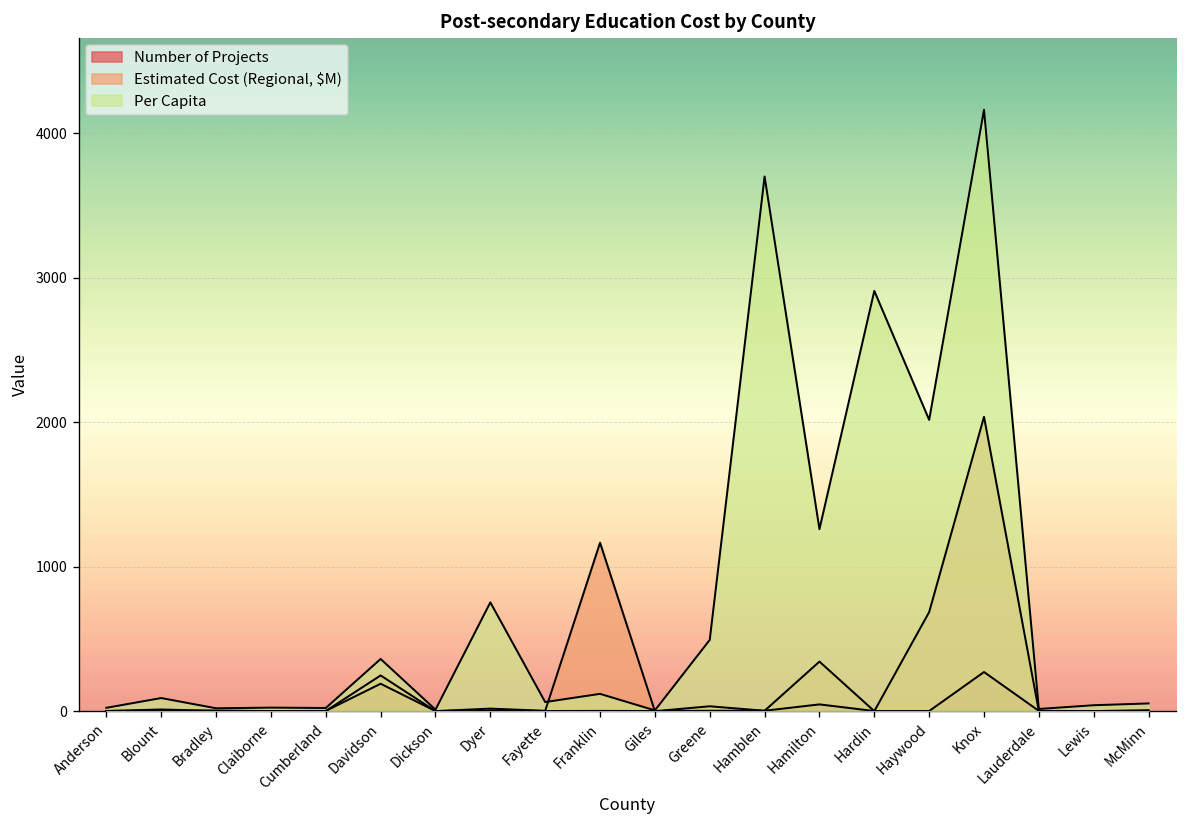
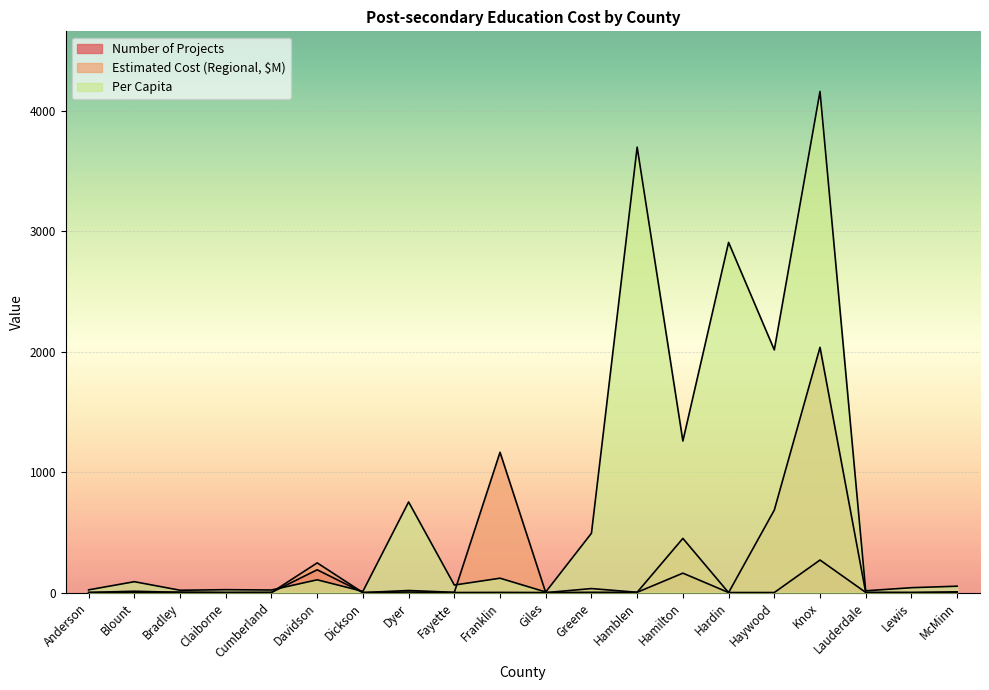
Per Capita, Davidson: 360 -> 110
Number of Projects, Hamilton: 50 -> 160
Estimated Cost (Regional, $M), Hamilton: 340 -> 450
